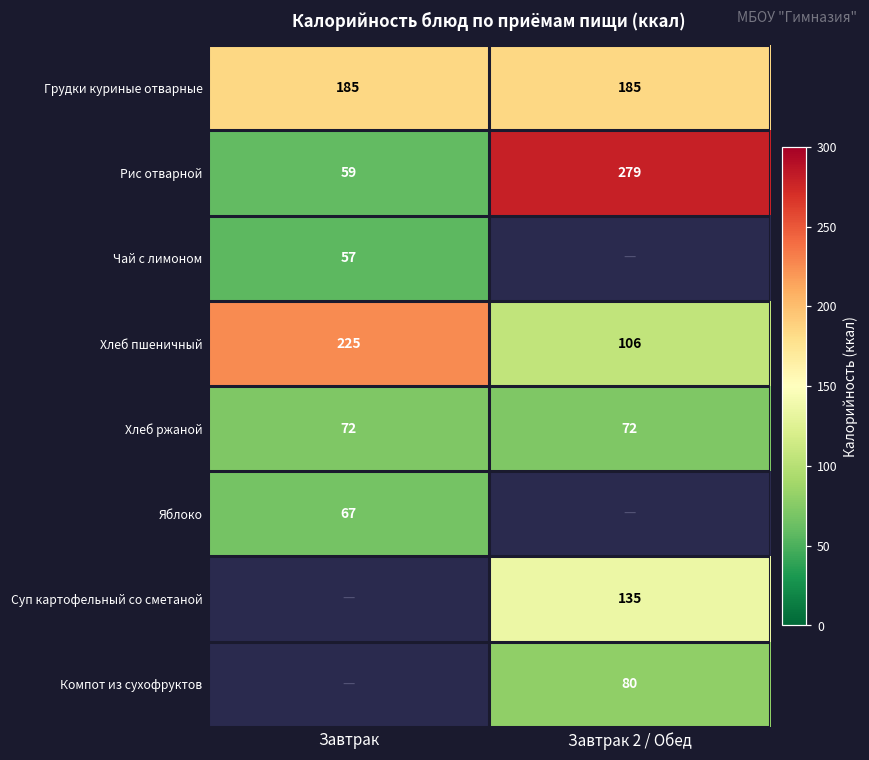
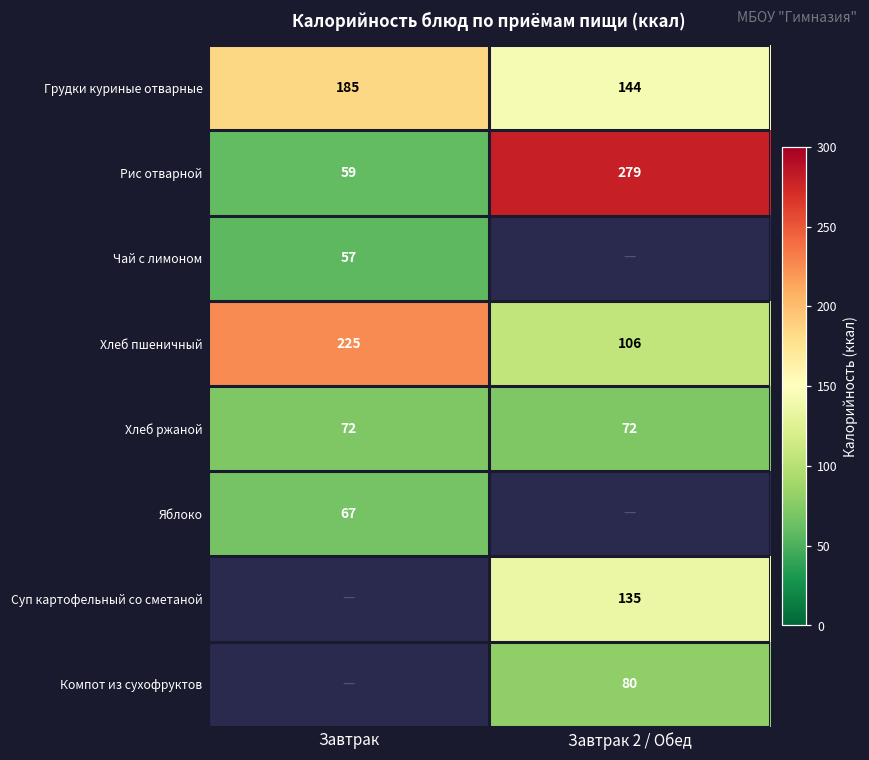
Грудки куриные отварные, Завтрак 2 / Обед: 185 -> 144
